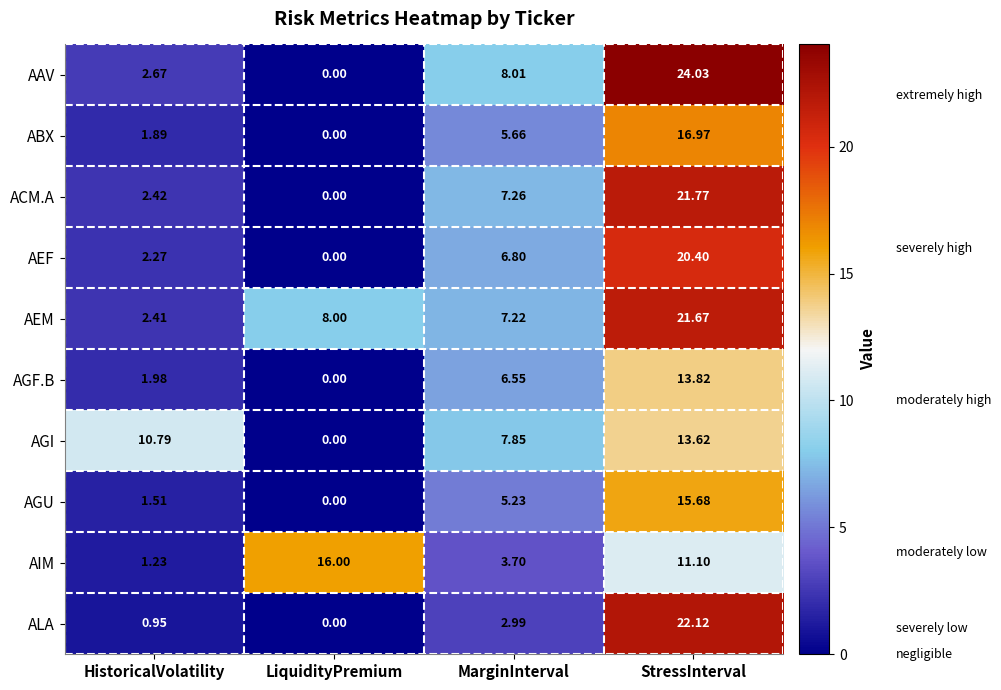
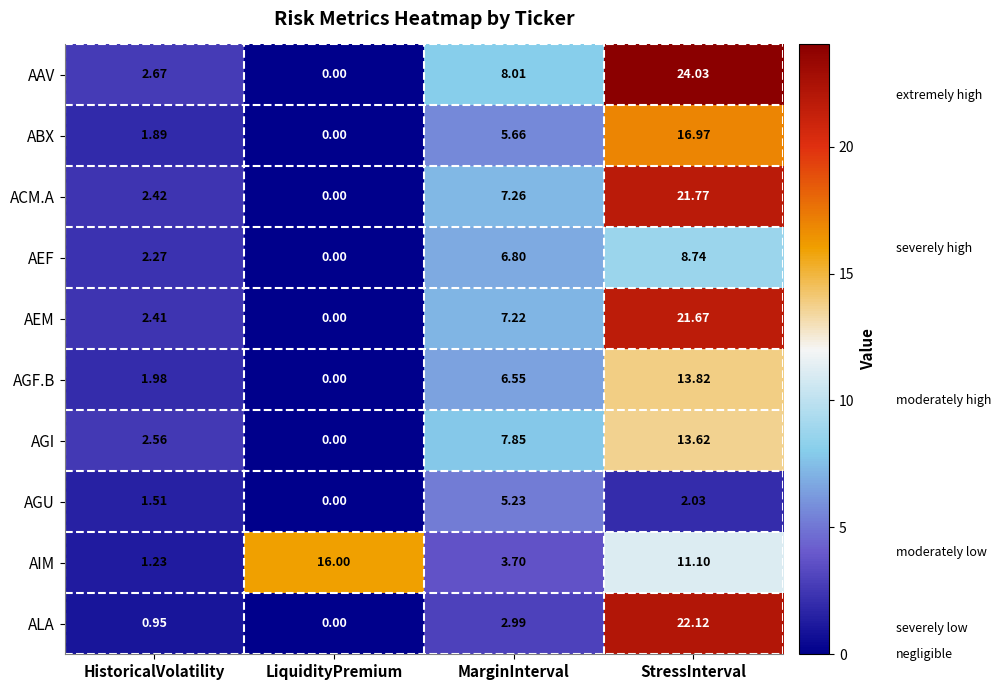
AEF, StressInterval: 20.40 -> 8.74
AEM, LiquidityPremium: 8.00 -> 0.00
AGI, HistoricalVolatility: 10.79 -> 2.56
AGU, StressInterval: 15.68 -> 2.03
